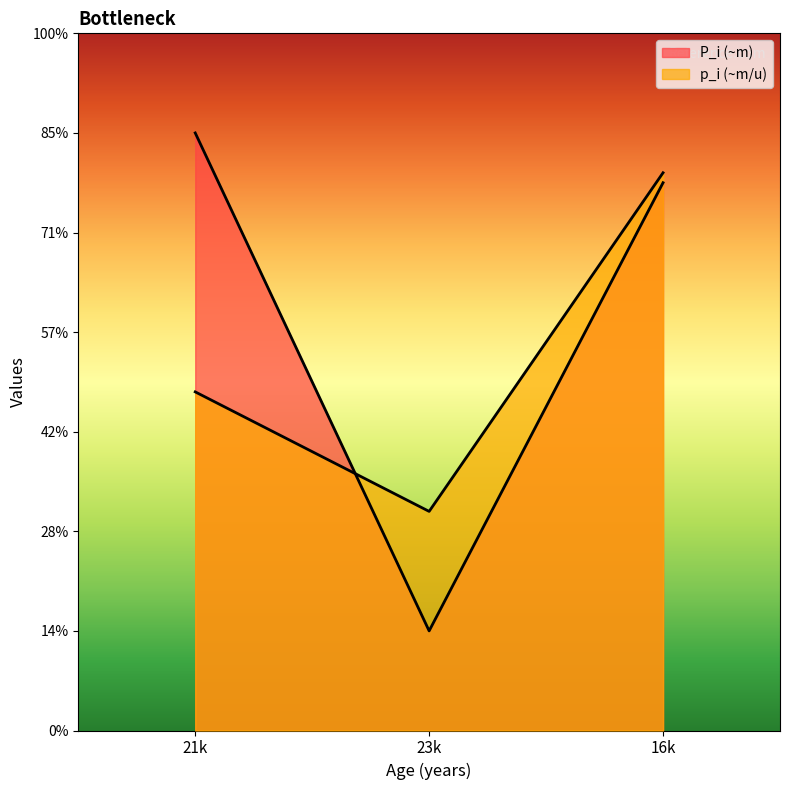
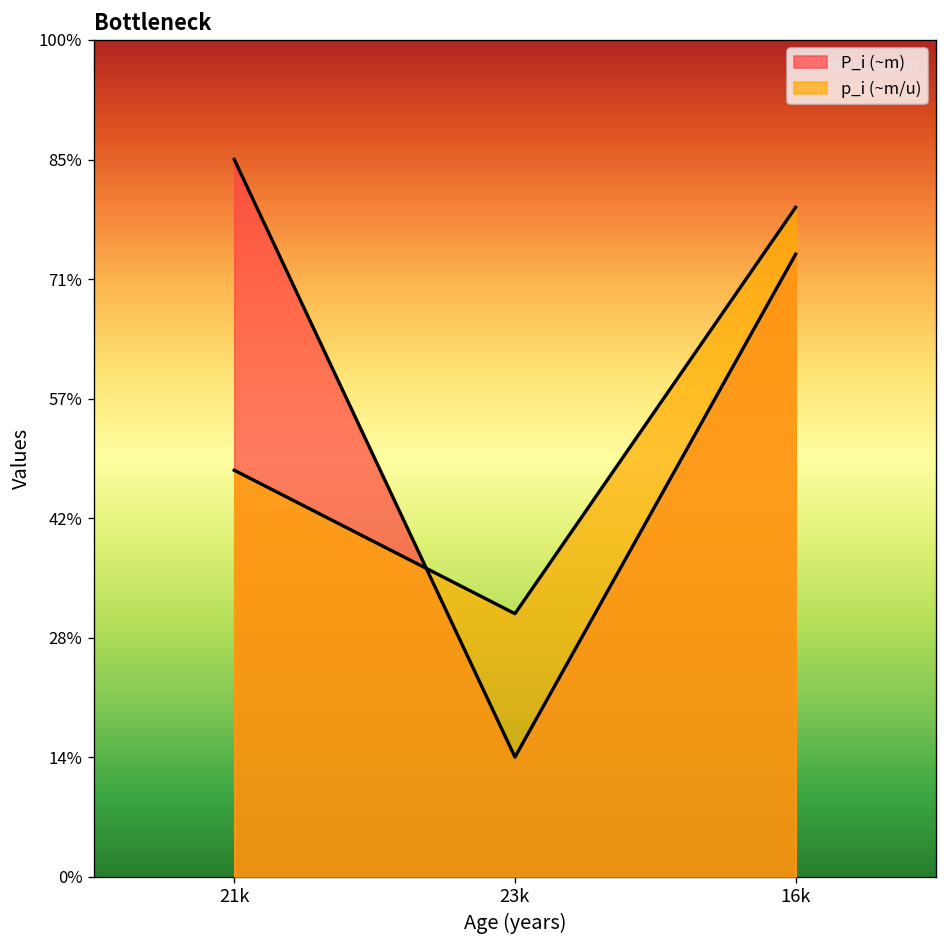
P_i (~m), 16k: 79% -> 74%
